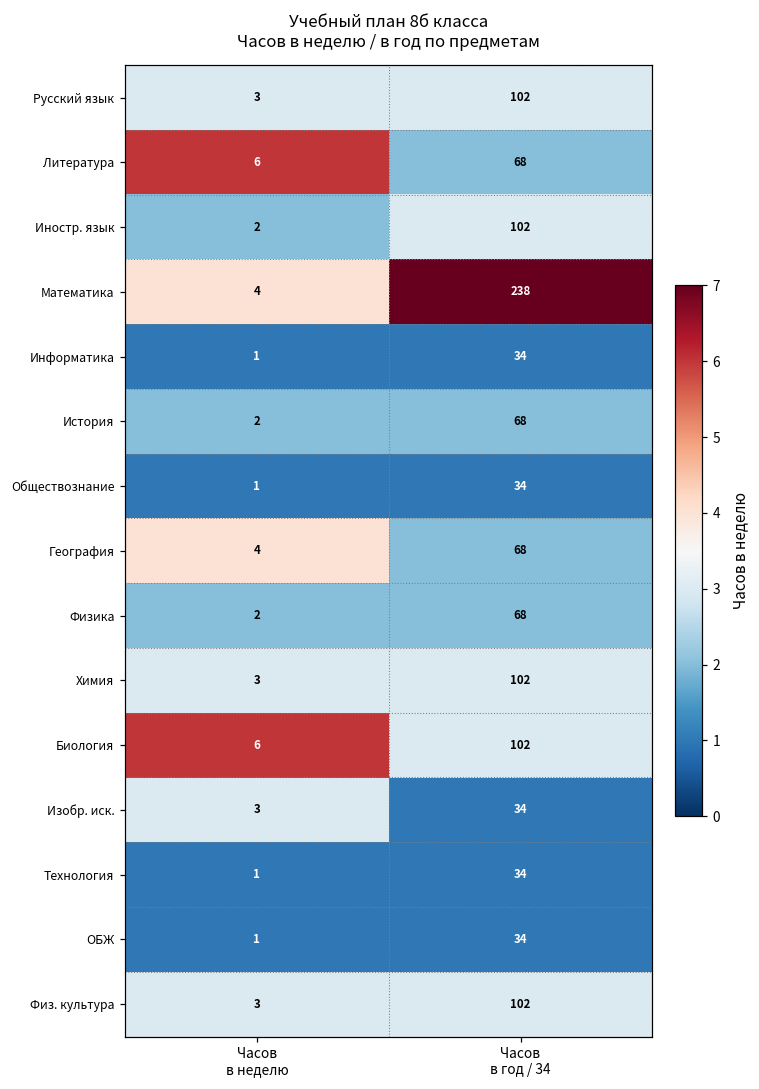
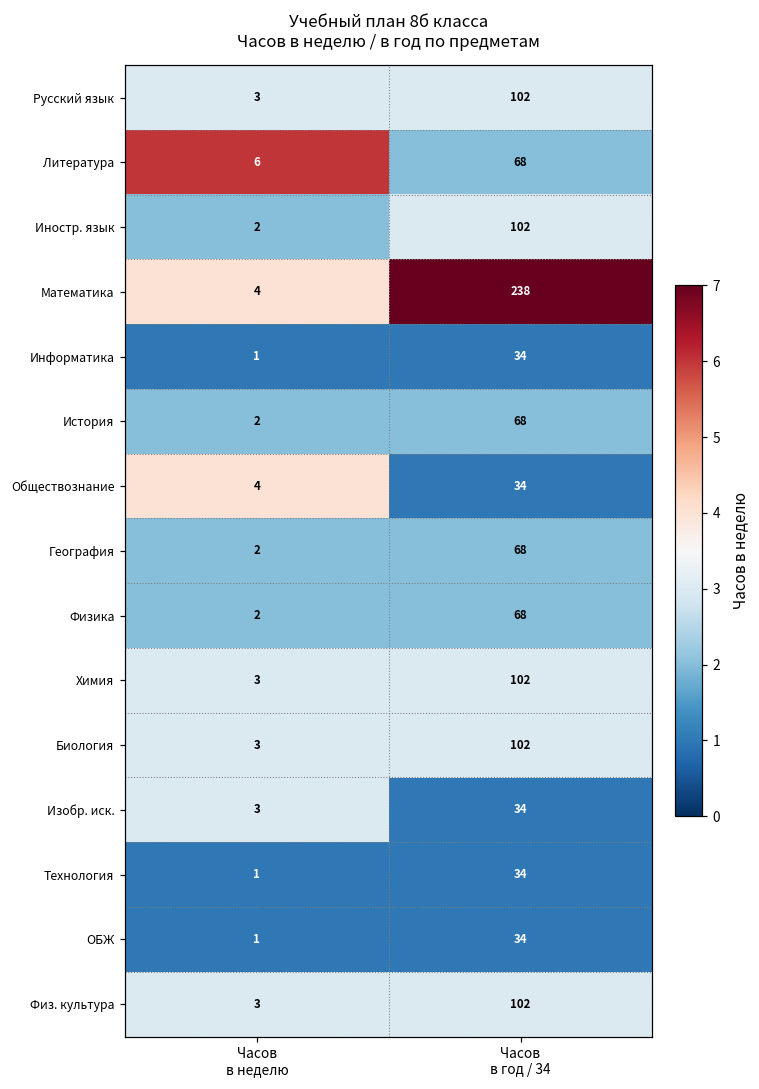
Обществознание, Часов в неделю: 1 -> 4
География, Часов в неделю: 4 -> 2
Биология, Часов в неделю: 6 -> 3
